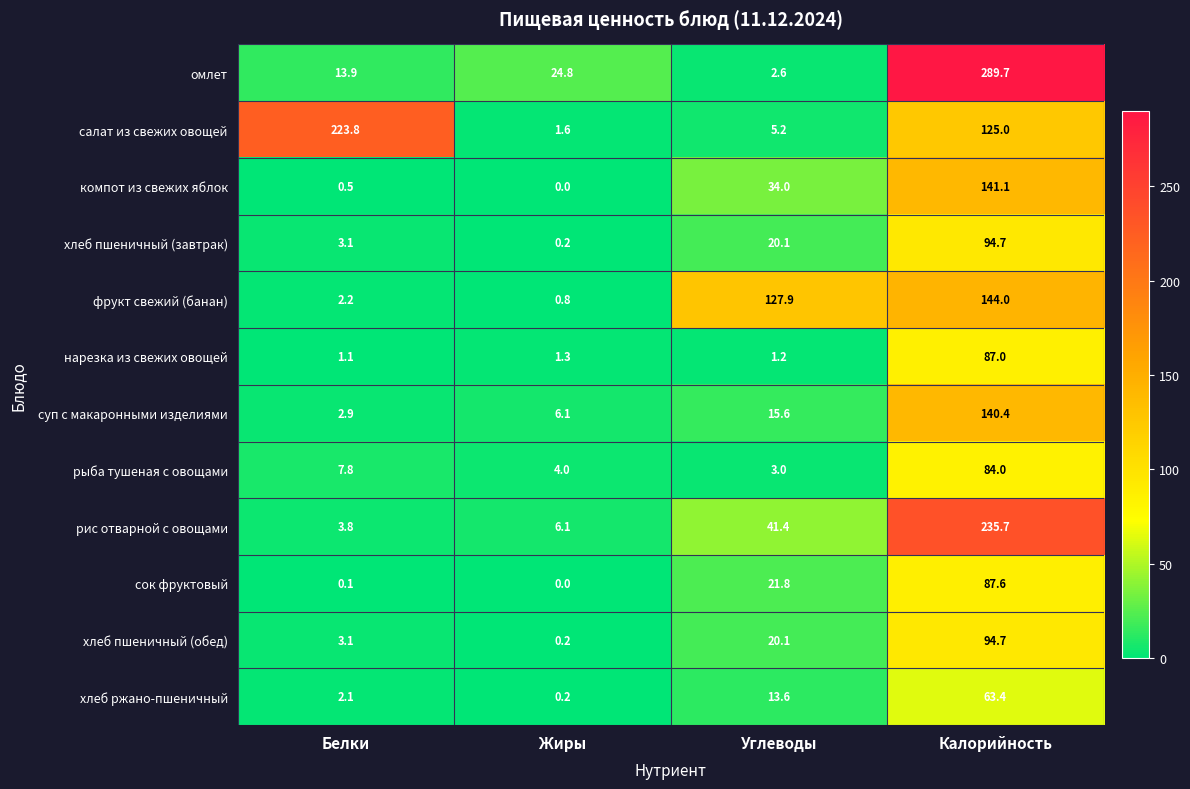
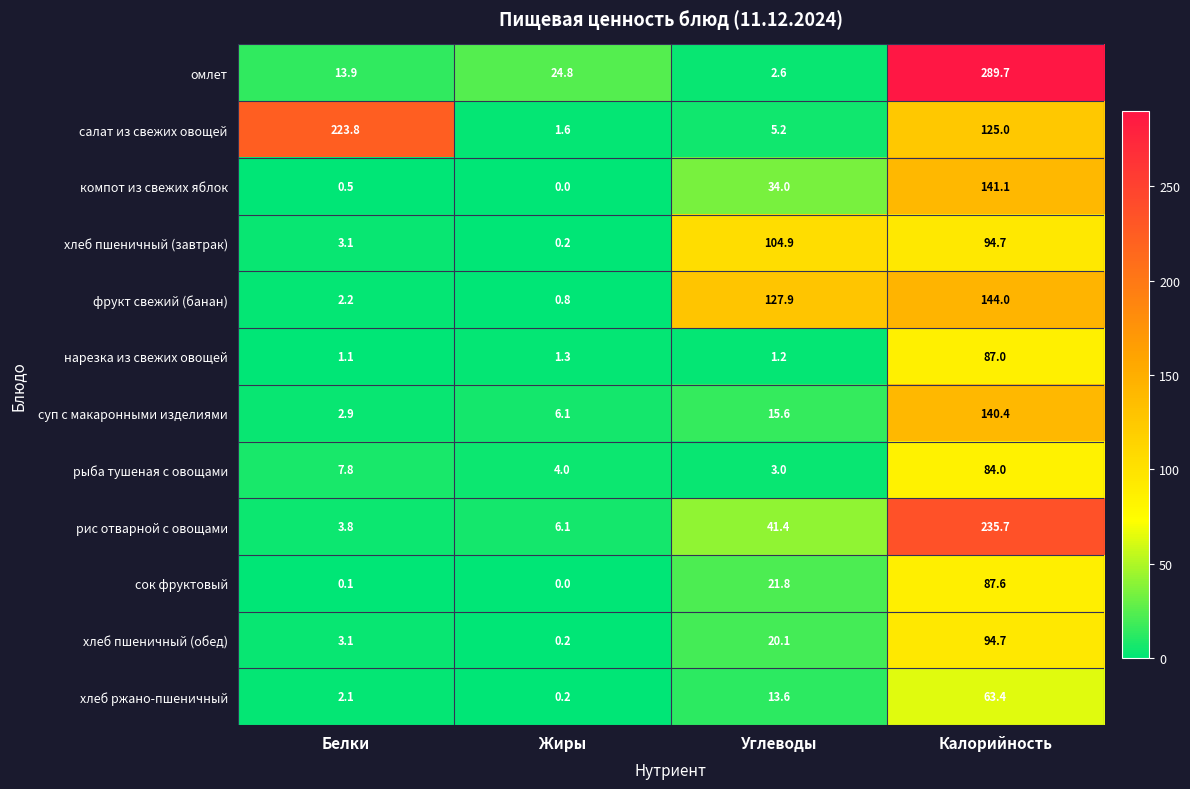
хлеб пшеничный (завтрак), Углеводы: 20.1 -> 104.9
